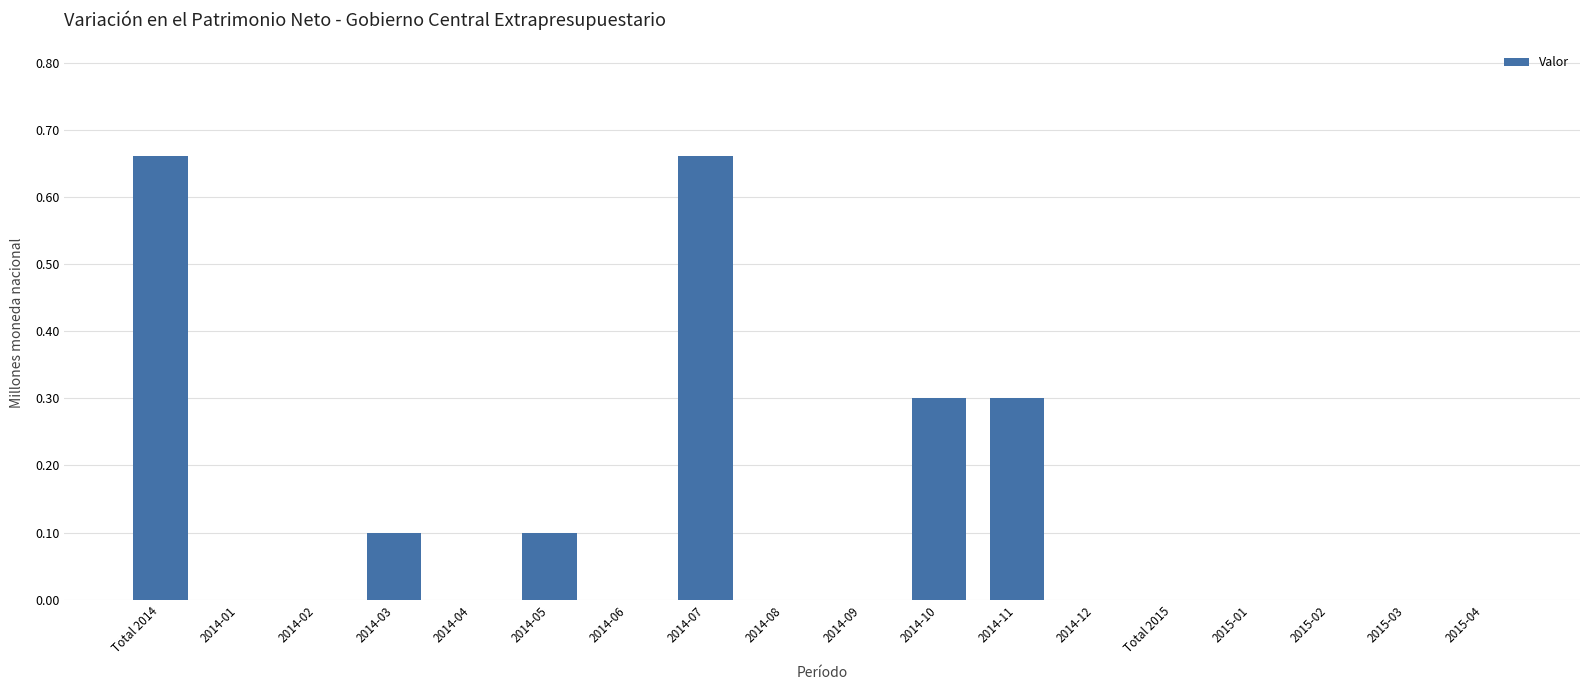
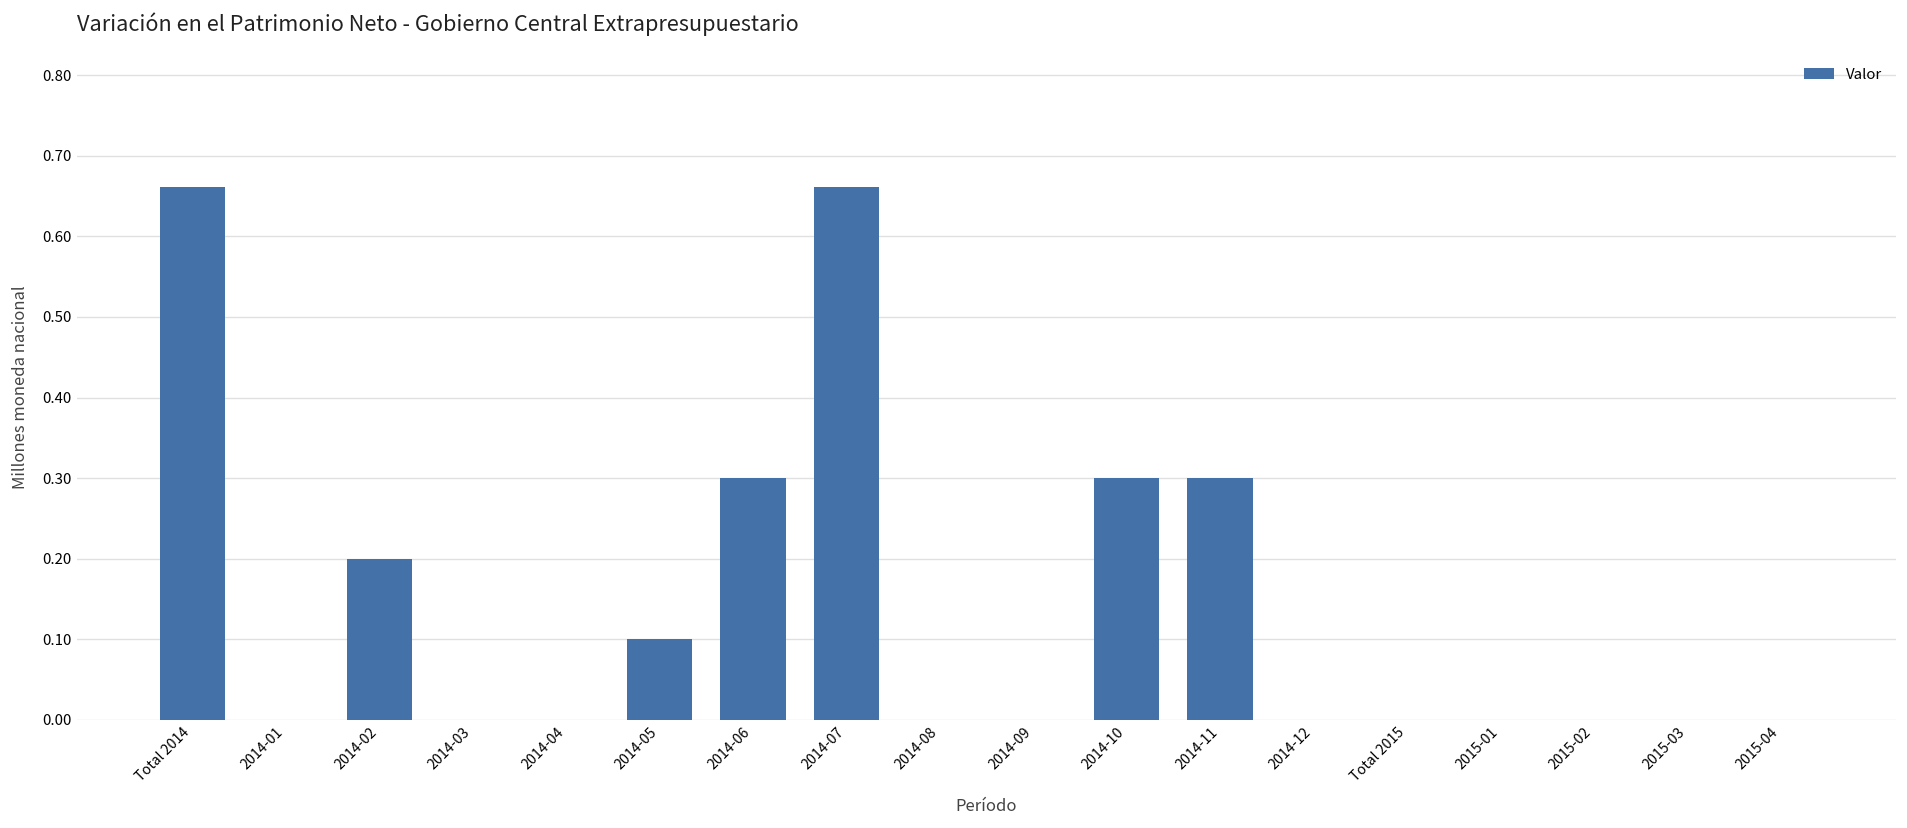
2014-02: 0.0 -> 0.2
2014-03: 0.1 -> 0.0
2014-06: 0.0 -> 0.3
